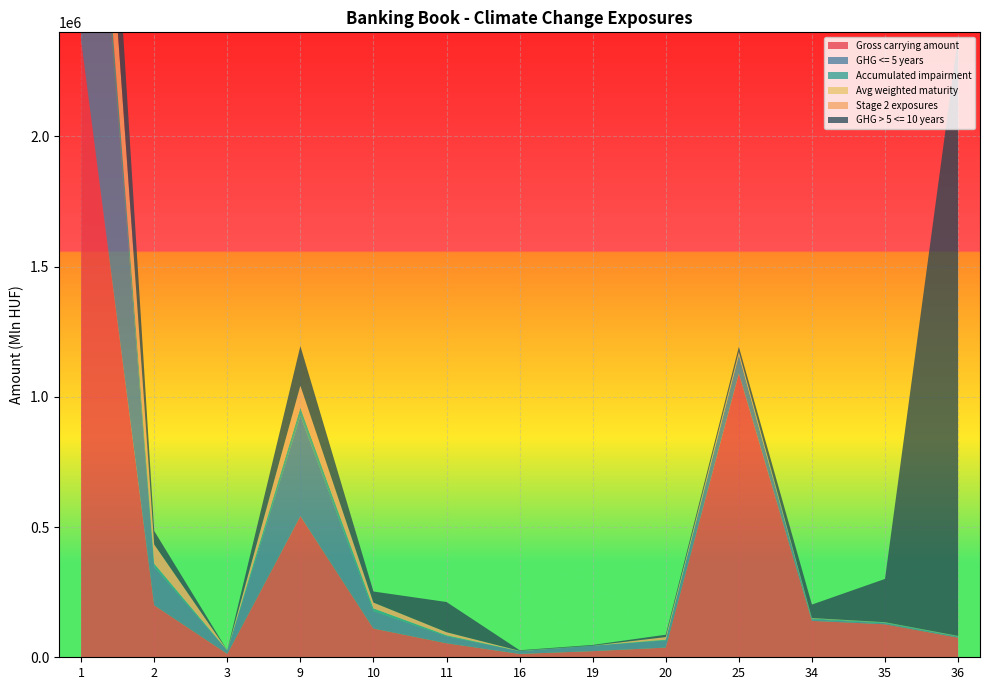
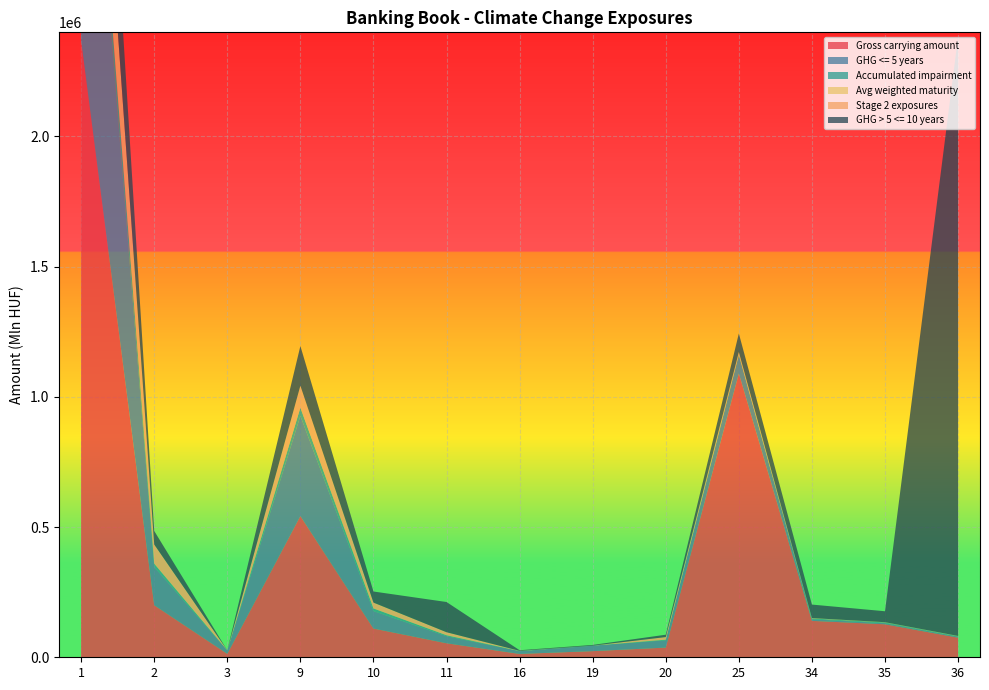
GHG > 5 <= 10 years, 25: 20000 -> 70000
GHG > 5 <= 10 years, 35: 170000 -> 40000
